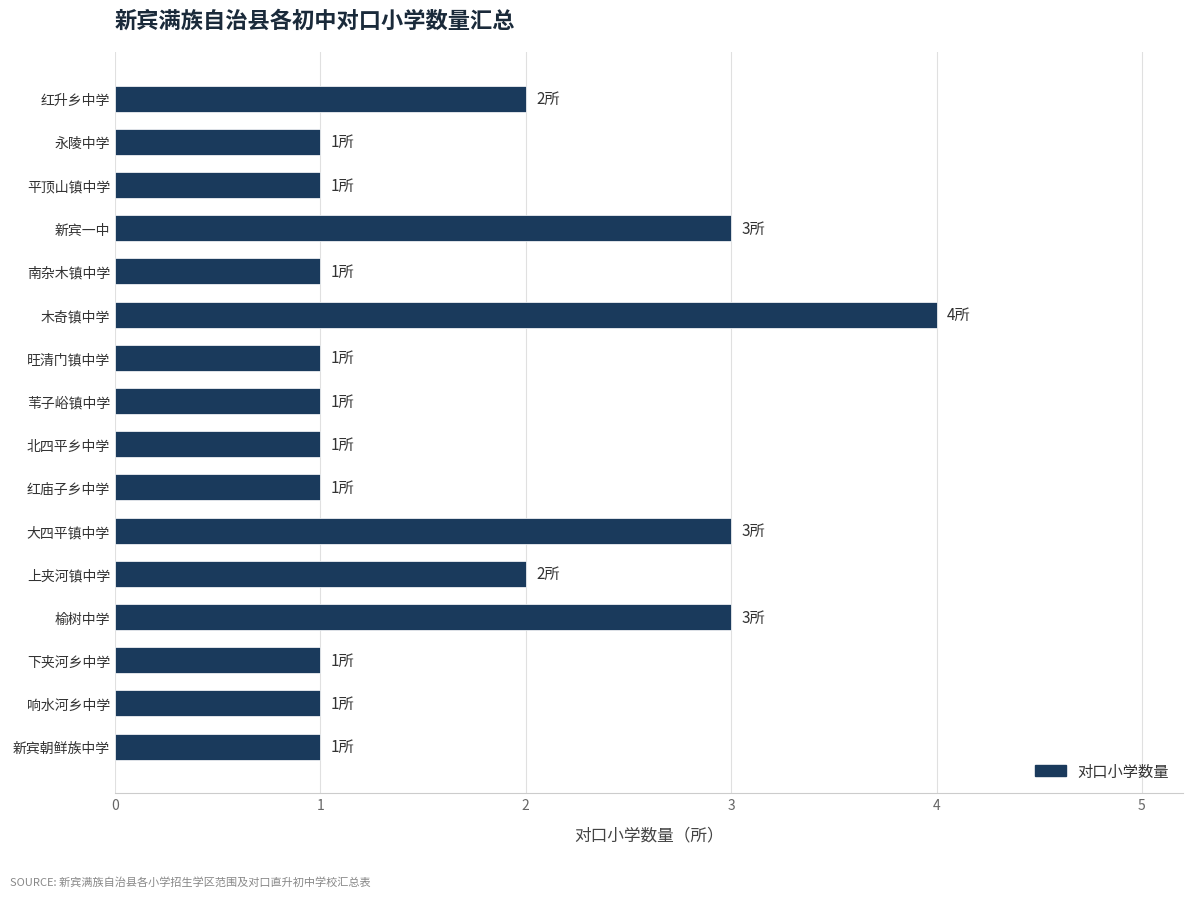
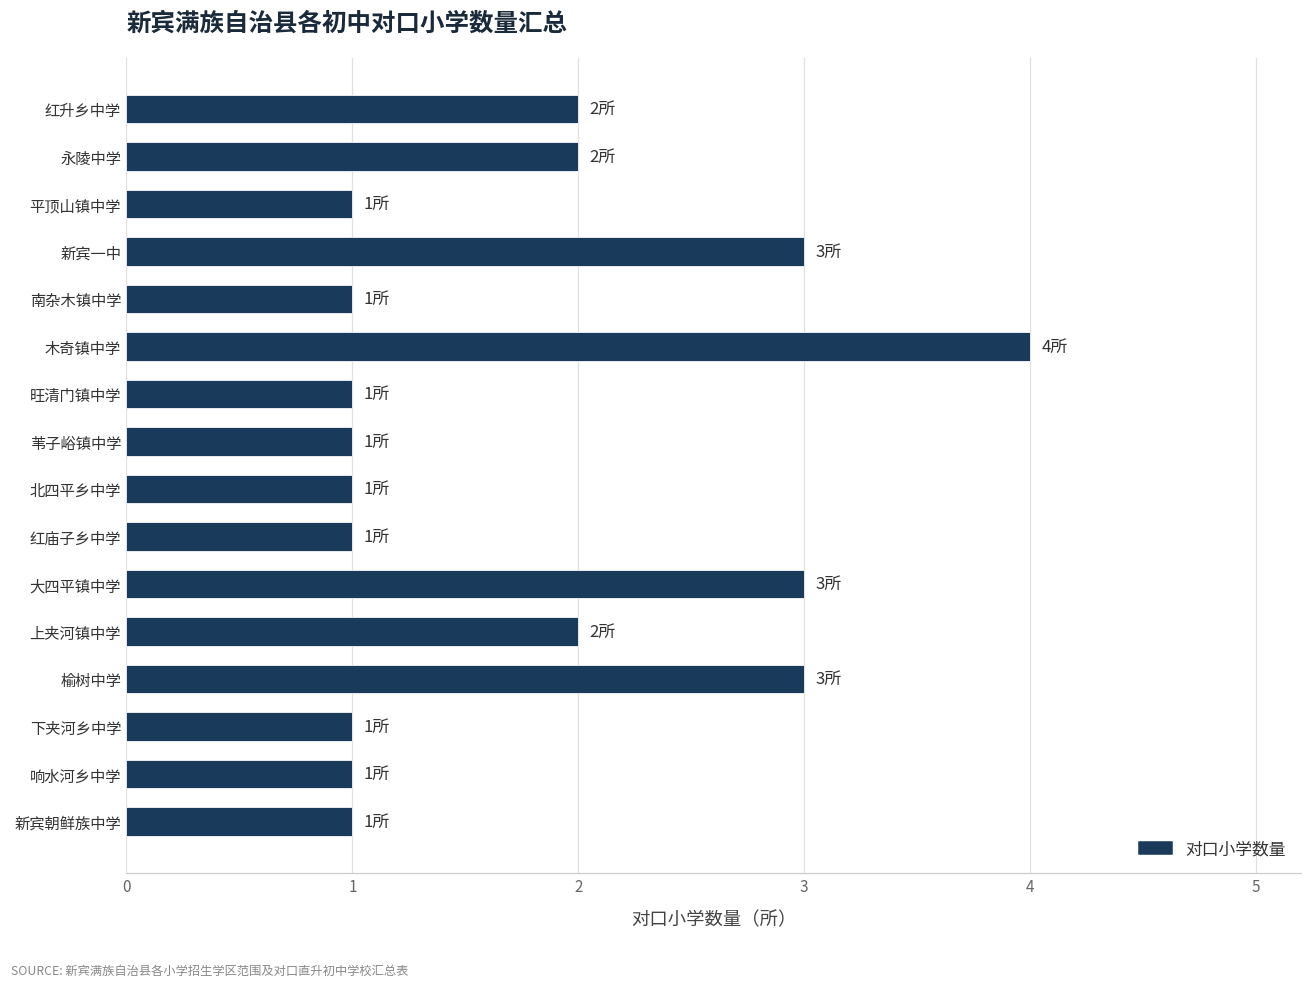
永陵中学: 1所 -> 2所
